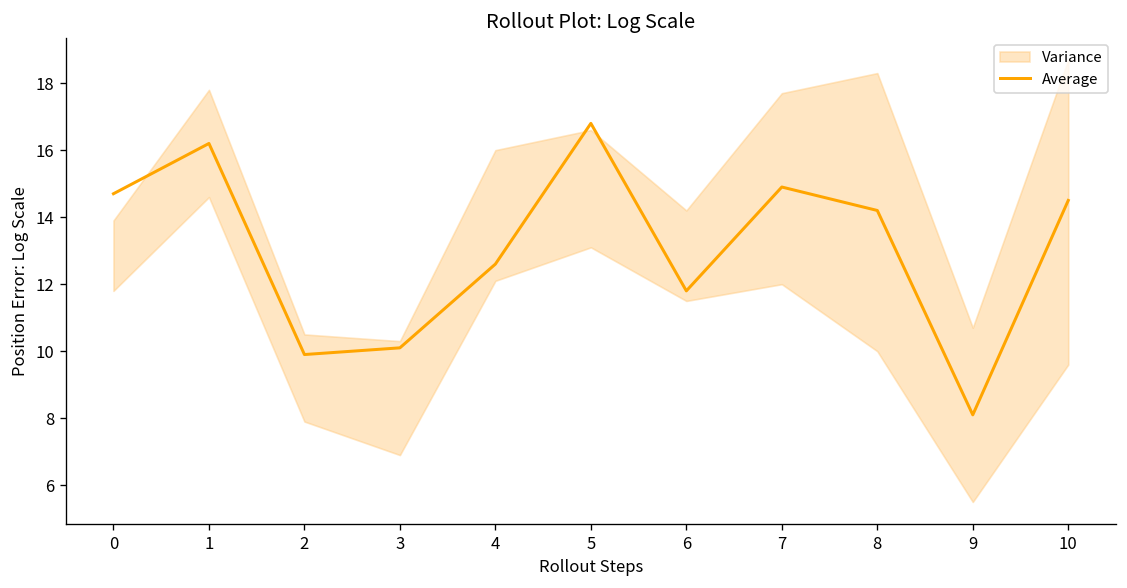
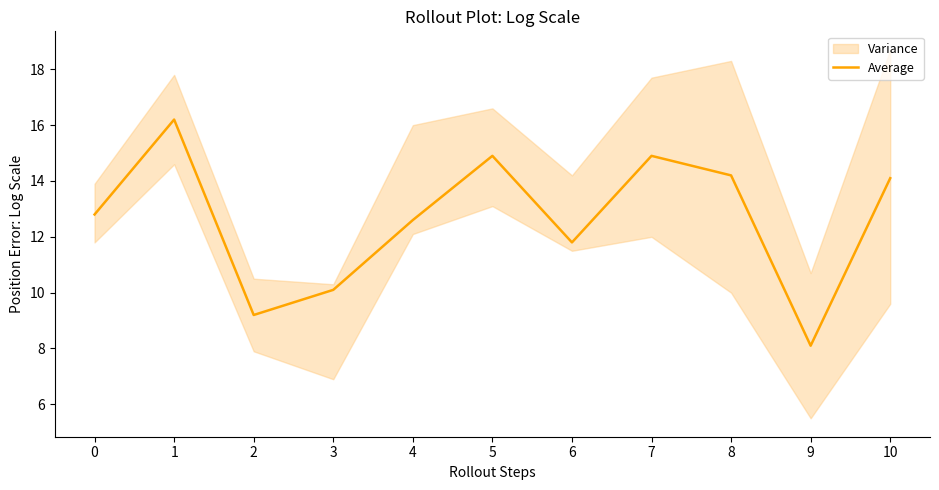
Average, 0: 14.7 -> 12.8
Average, 2: 9.9 -> 9.2
Average, 5: 16.8 -> 14.9
Average, 10: 14.5 -> 14.1
